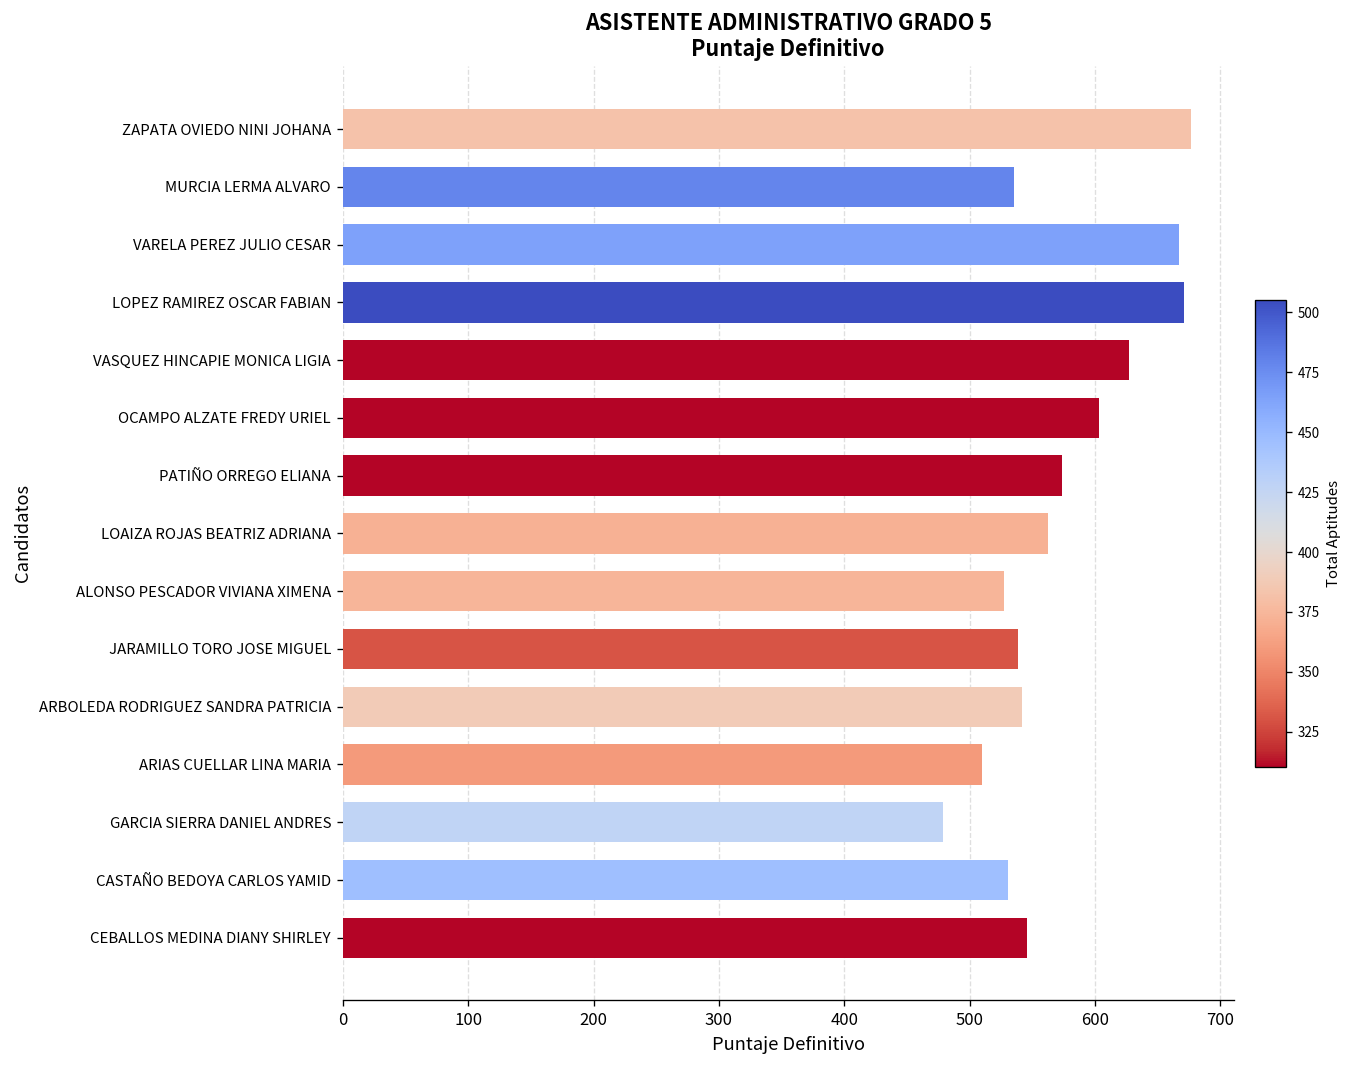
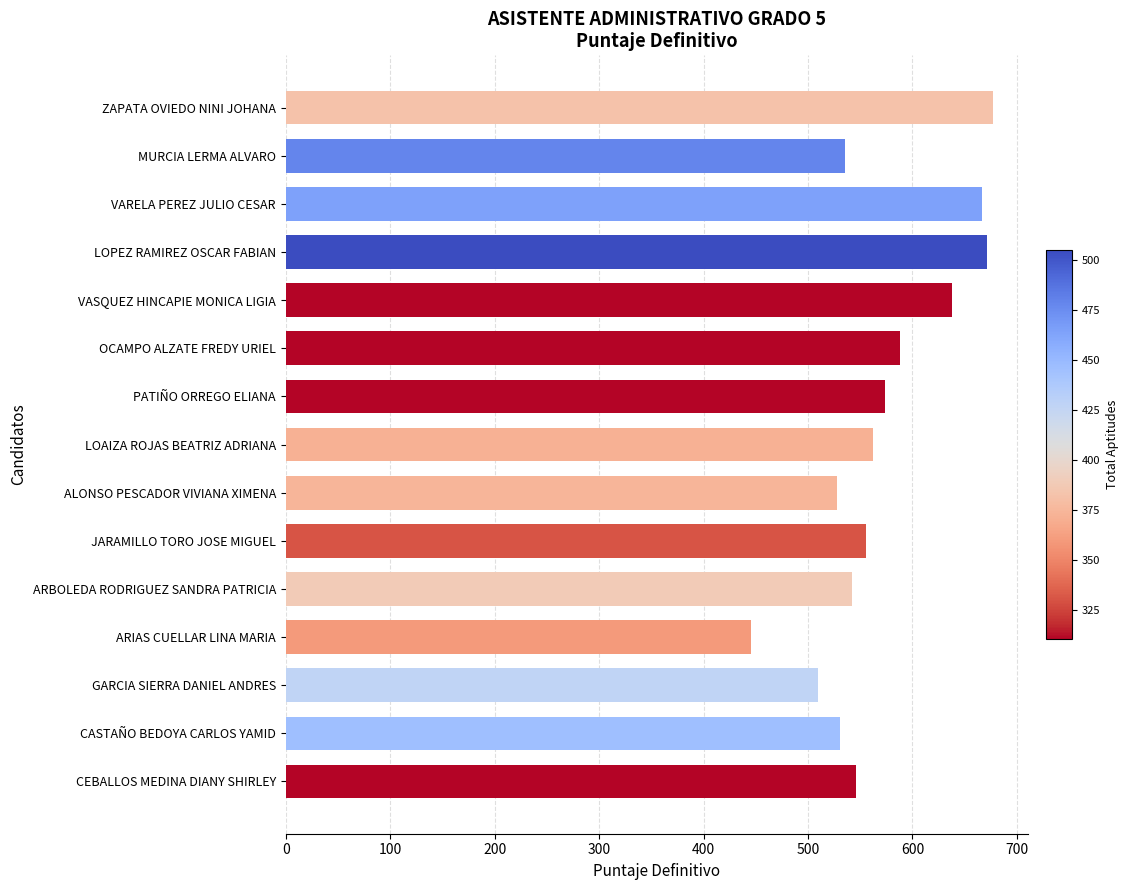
VASQUEZ HINCAPIE MONICA LIGIA: 627 -> 638
OCAMPO ALZATE FREDY URIEL: 604 -> 588
JARAMILLO TORO JOSE MIGUEL: 538 -> 556
ARIAS CUELLAR LINA MARIA: 510 -> 446
GARCIA SIERRA DANIEL ANDRES: 479 -> 509
